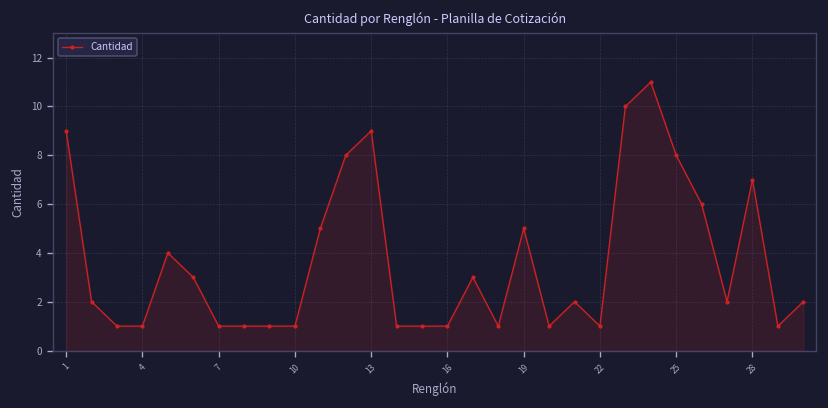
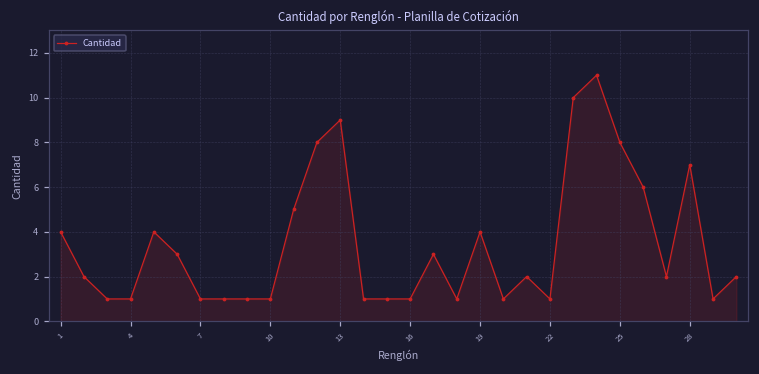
1: 9 -> 4
19: 5 -> 4
